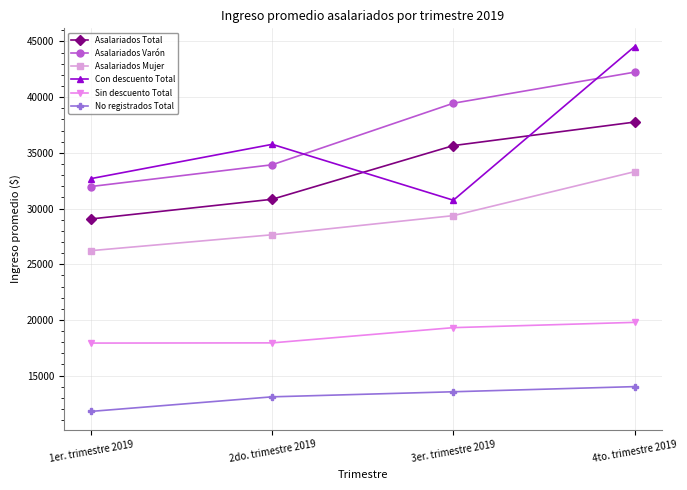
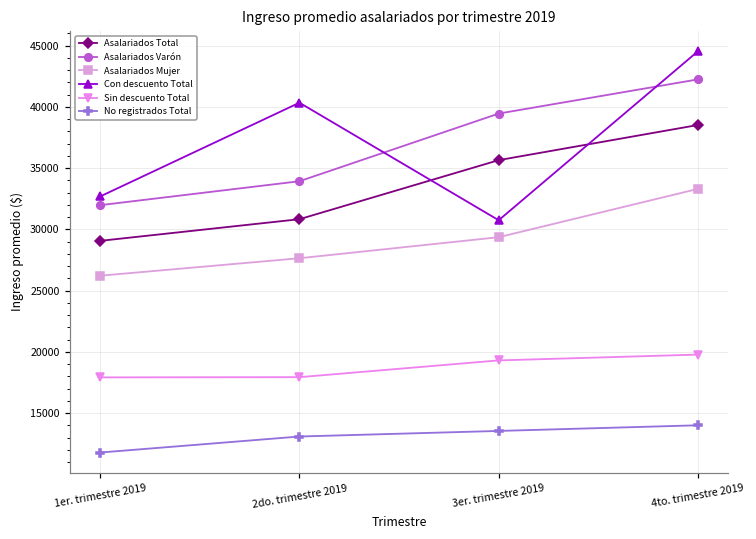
Con descuento Total, 2do. trimestre 2019: 35800 -> 40300
Asalariados Total, 4to. trimestre 2019: 37800 -> 38500
